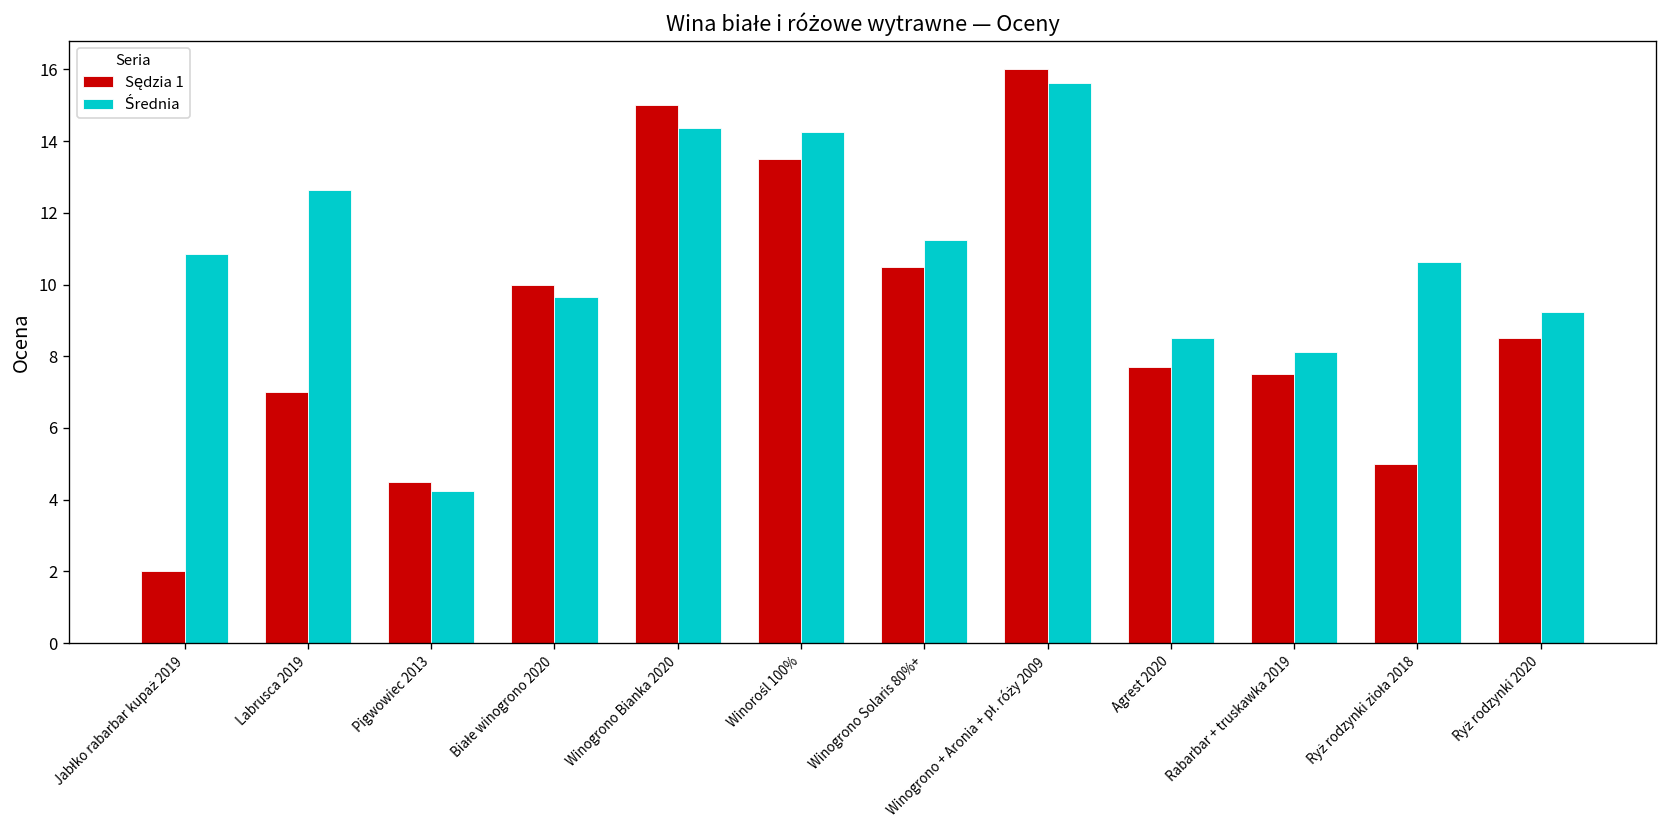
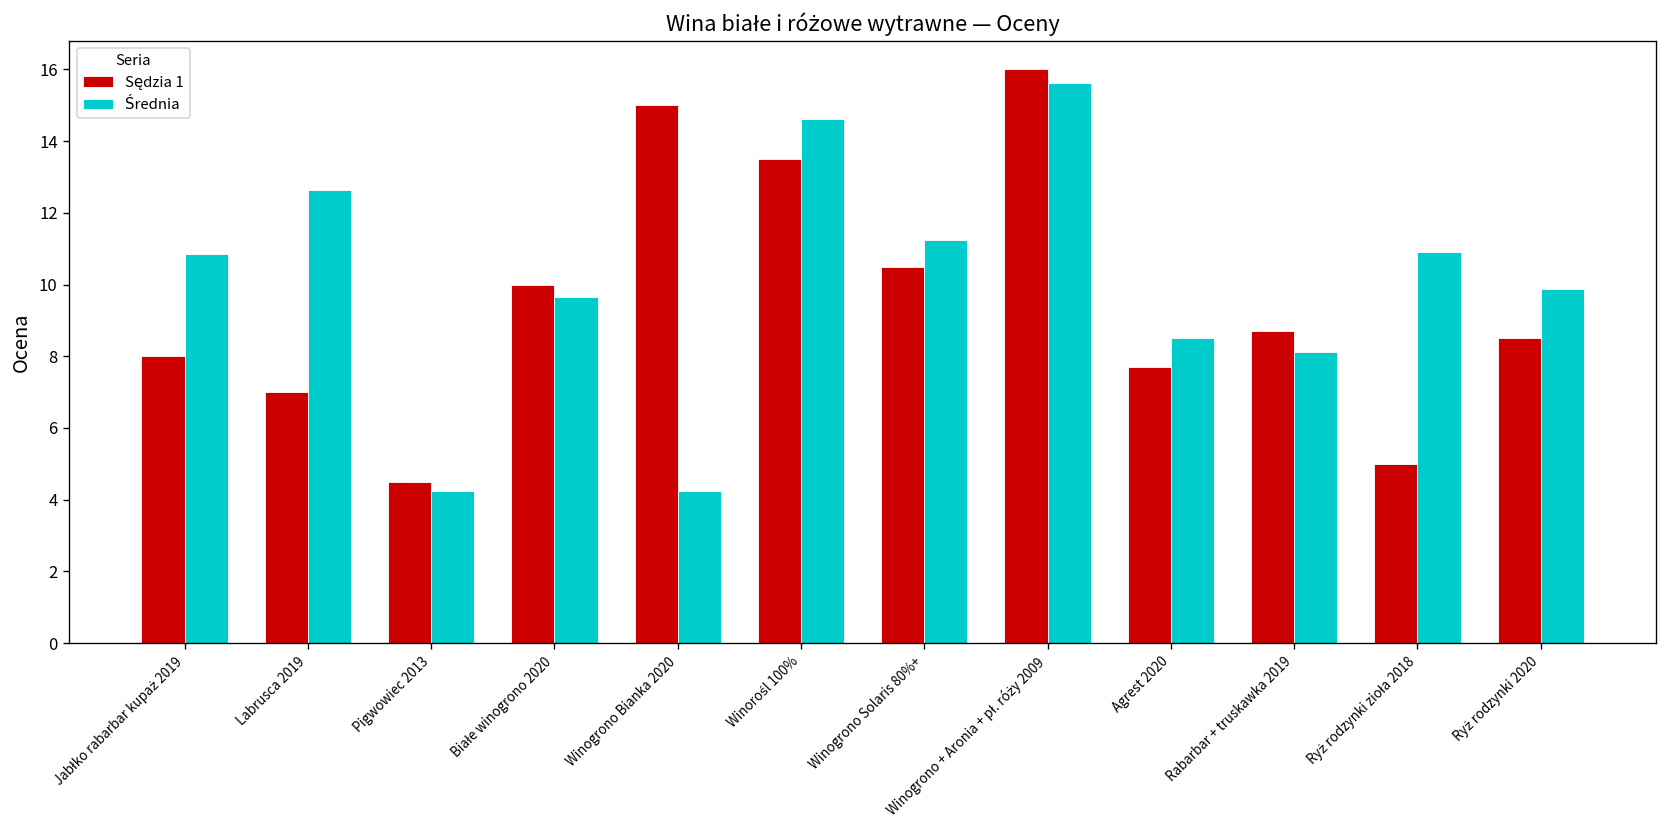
Sędzia 1, Jabłko rabarbar kupaż 2019: 2 -> 8
Średnia, Winogrono Bianka 2020: 14.4 -> 4.3
Średnia, Winorośl 100%: 14.3 -> 14.6
Sędzia 1, Rabarbar + truskawka 2019: 7.5 -> 8.7
Średnia, Ryż rodzynki zioła 2018: 10.6 -> 10.9
Średnia, Ryż rodzynki 2020: 9.2 -> 9.9
